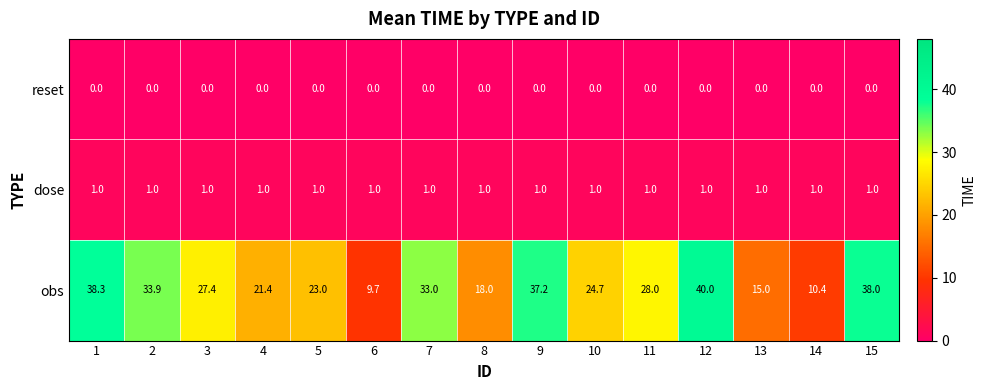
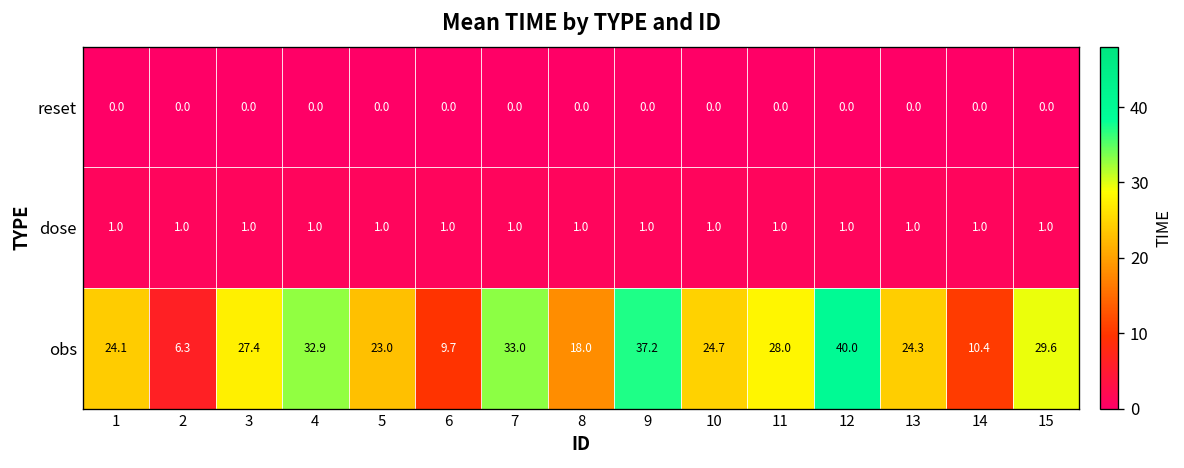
obs, 1: 38.3 -> 24.1
obs, 2: 33.9 -> 6.3
obs, 4: 21.4 -> 32.9
obs, 13: 15.0 -> 24.3
obs, 15: 38.0 -> 29.6
